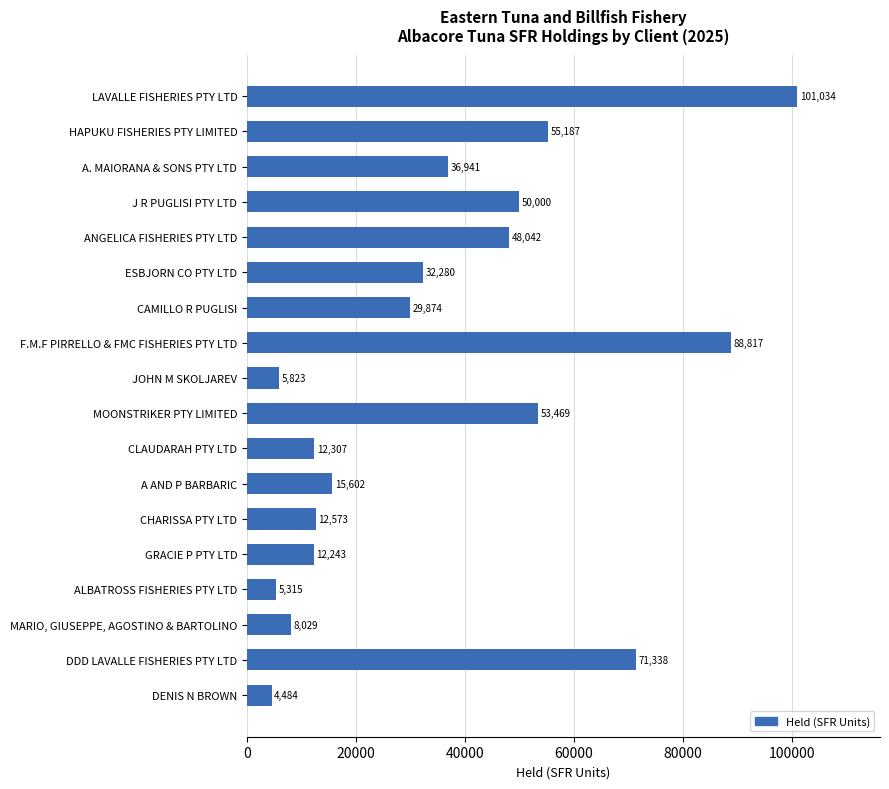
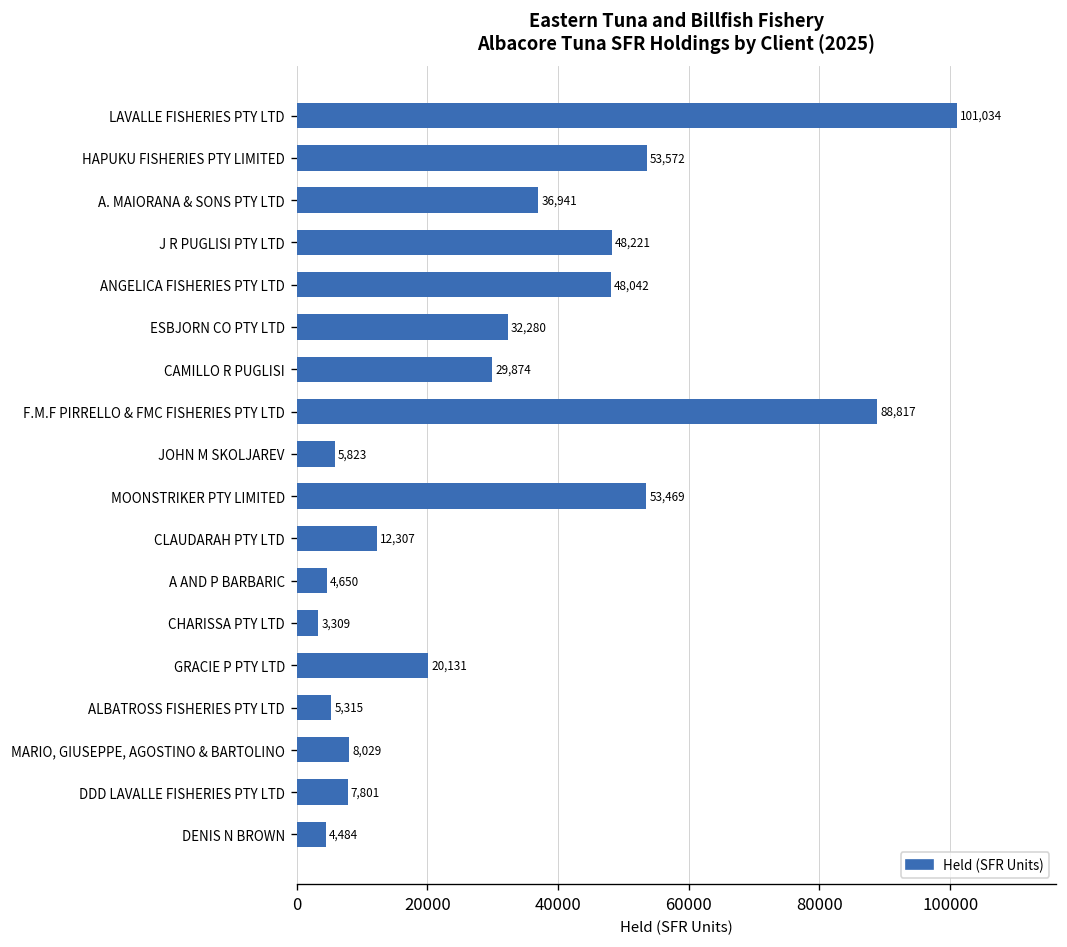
HAPUKU FISHERIES PTY LIMITED: 55,187 -> 53,572
J R PUGLISI PTY LTD: 50,000 -> 48,221
A AND P BARBARIC: 15,602 -> 4,650
CHARISSA PTY LTD: 12,573 -> 3,309
GRACIE P PTY LTD: 12,243 -> 20,131
DDD LAVALLE FISHERIES PTY LTD: 71,338 -> 7,801
